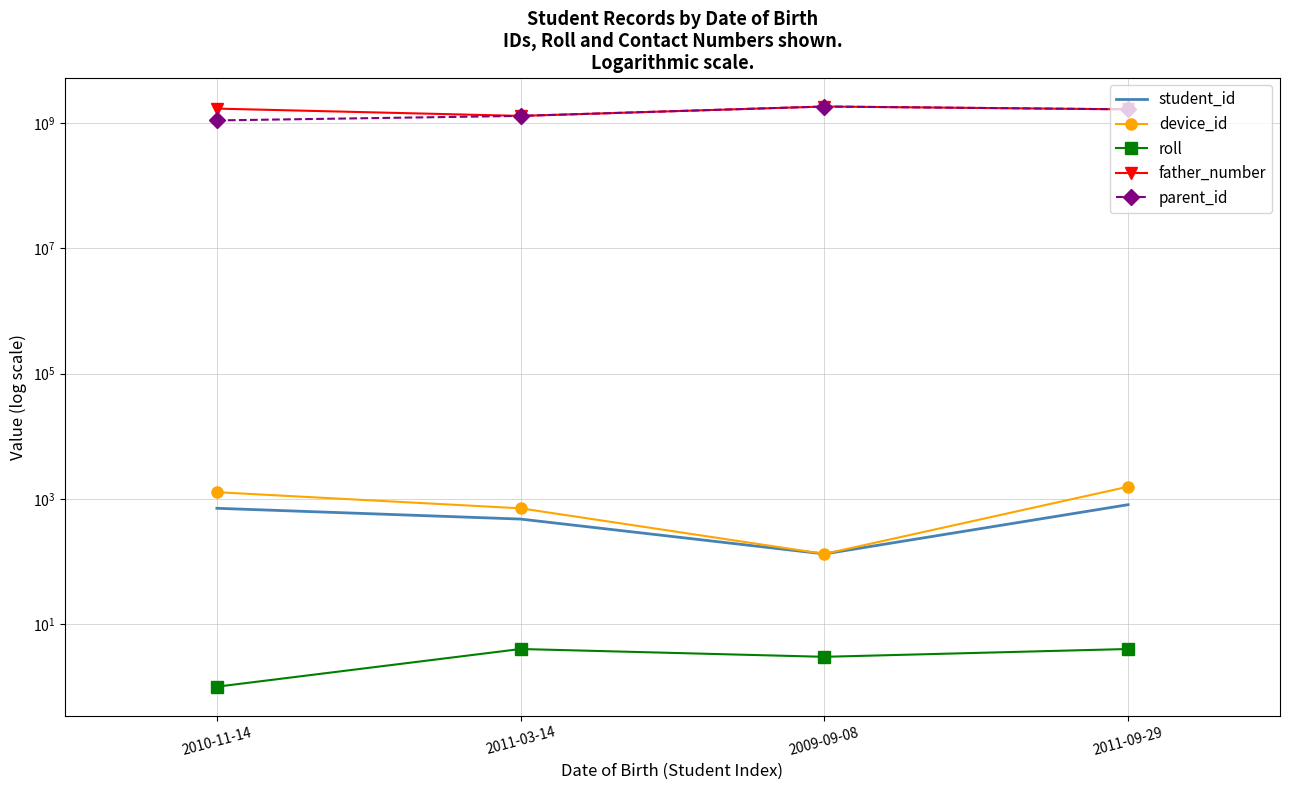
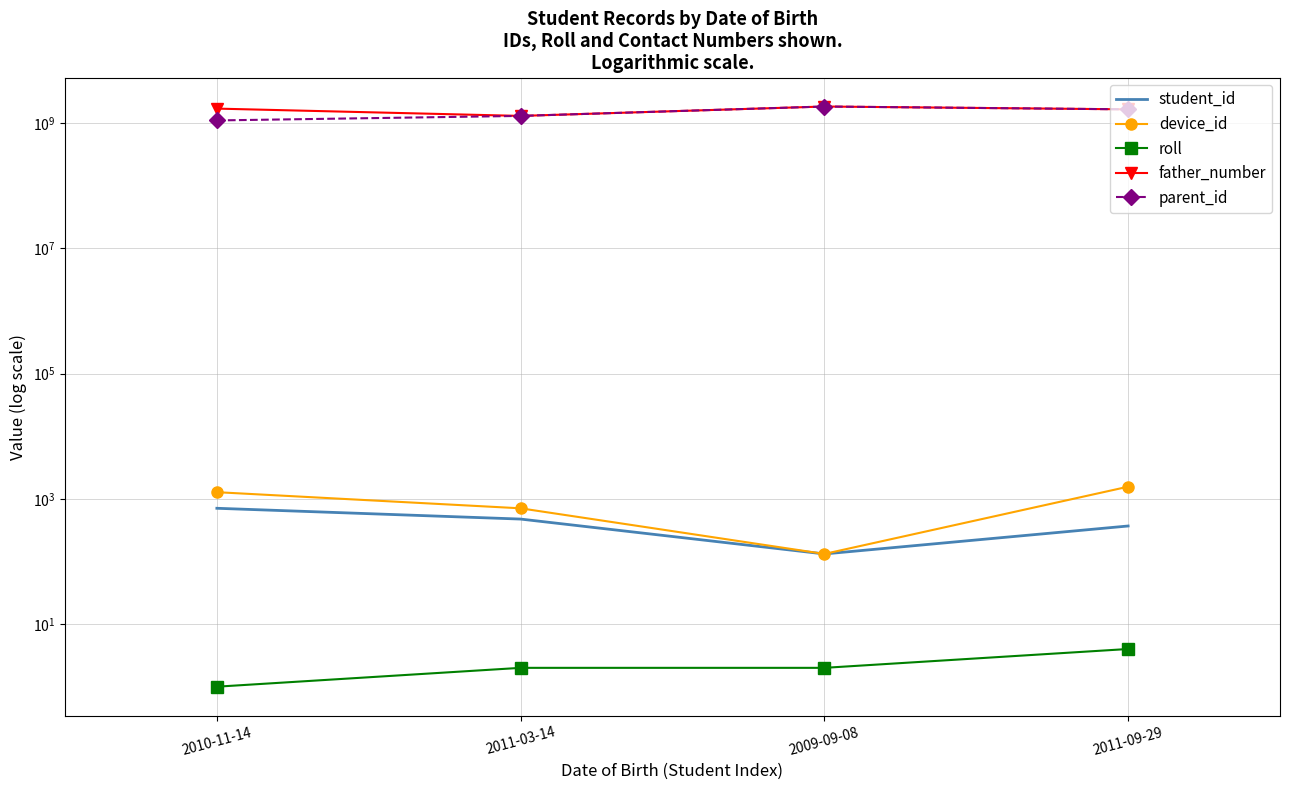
roll, 2011-03-14: 4 -> 2
roll, 2009-09-08: 3 -> 2
student_id, 2011-09-29: 800 -> 400
